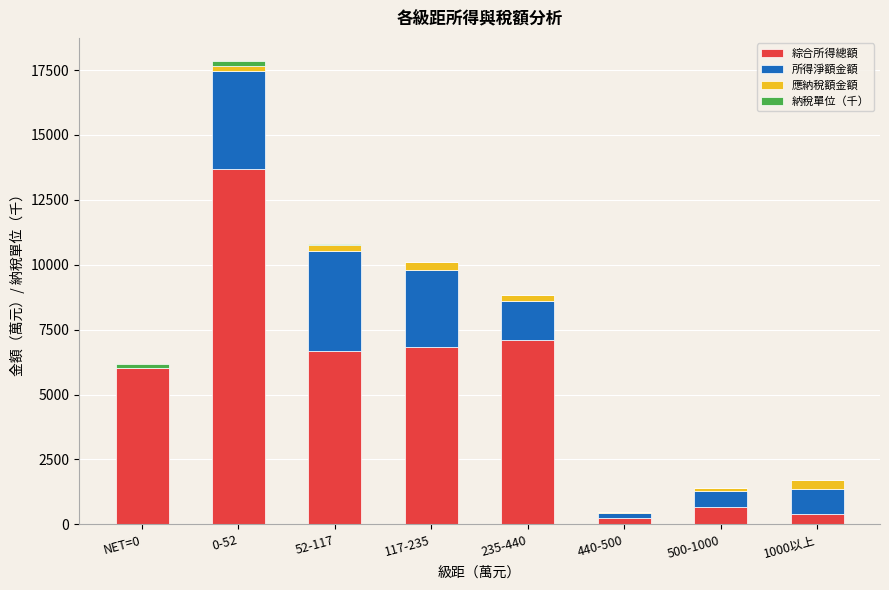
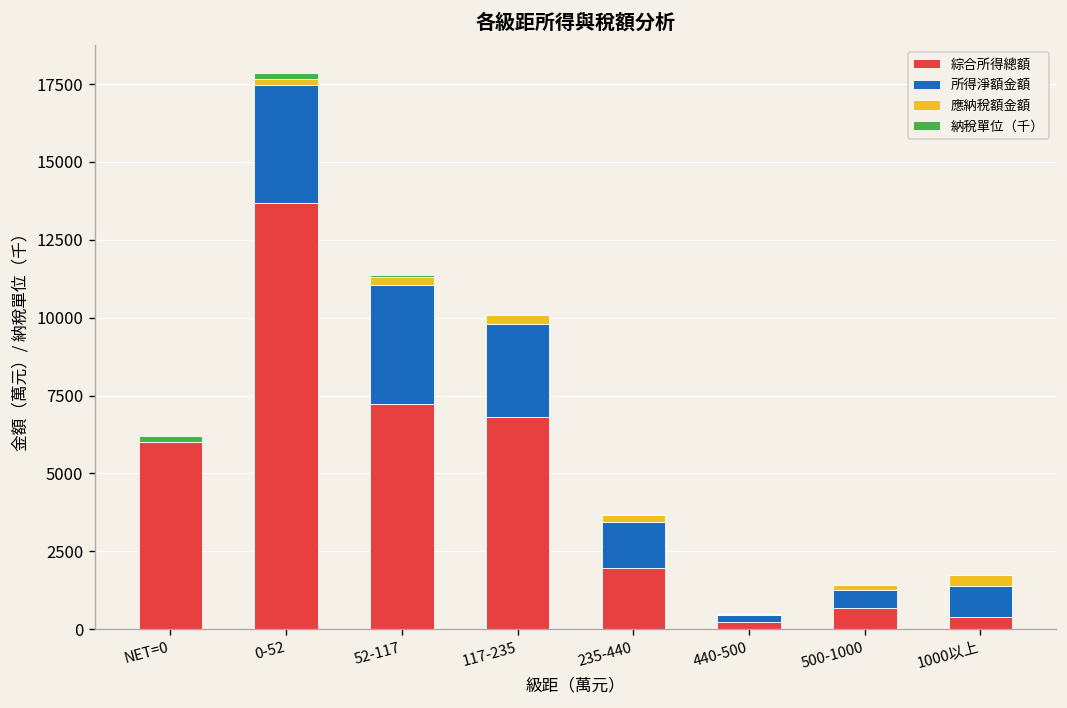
綜合所得總額, 52-117: 6700 -> 7200
綜合所得總額, 235-440: 7100 -> 2000
